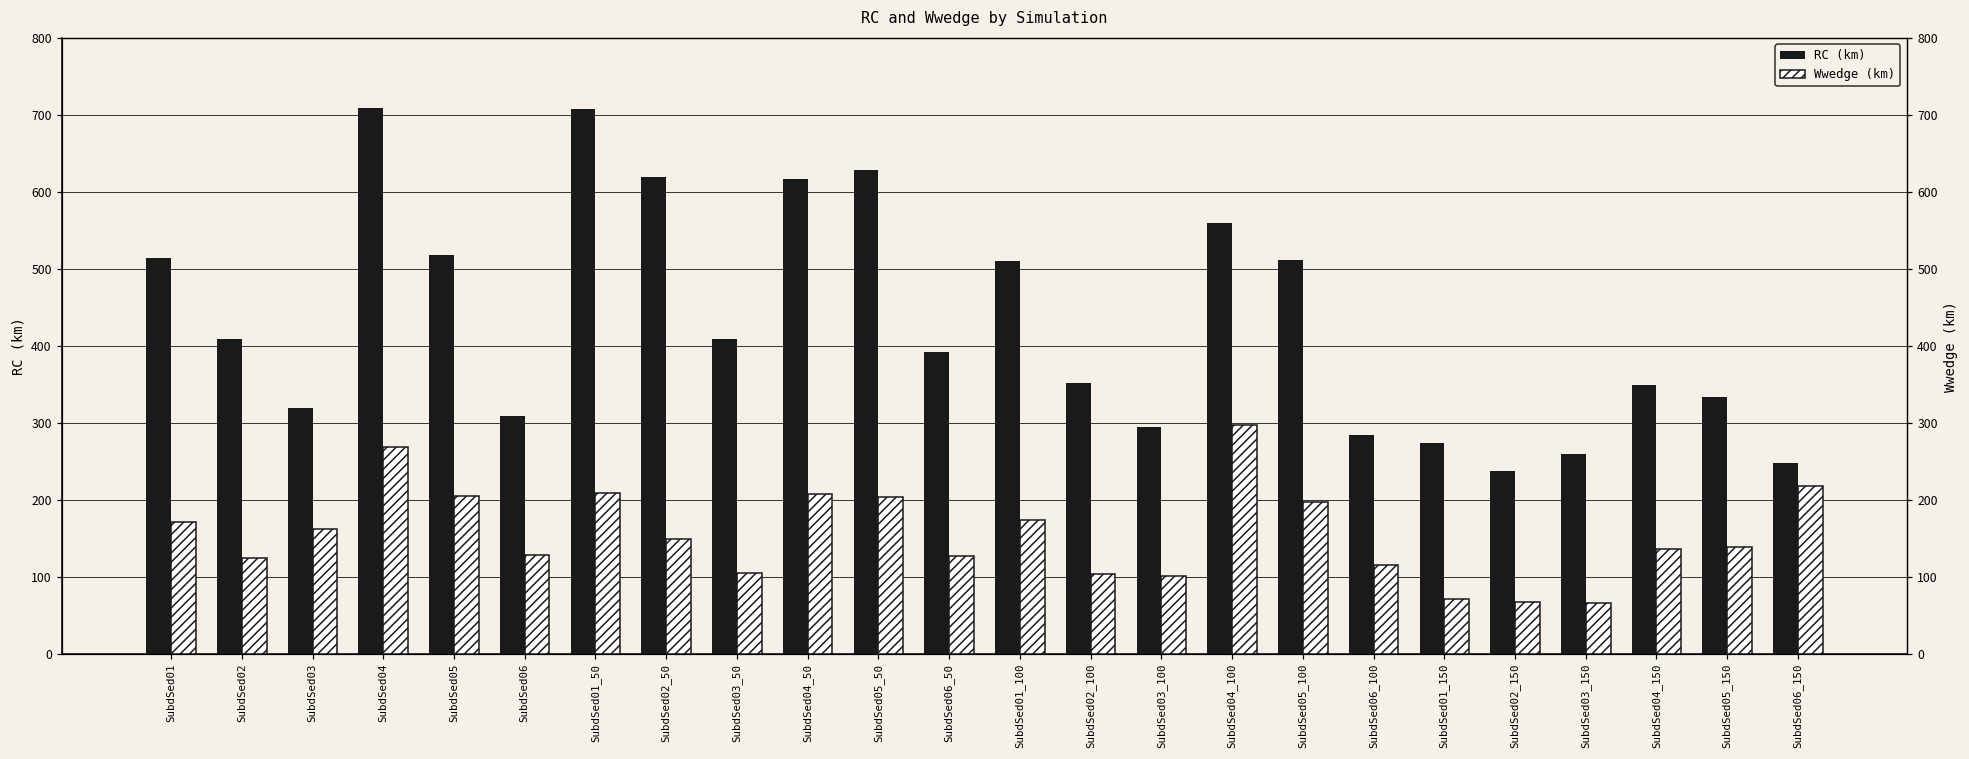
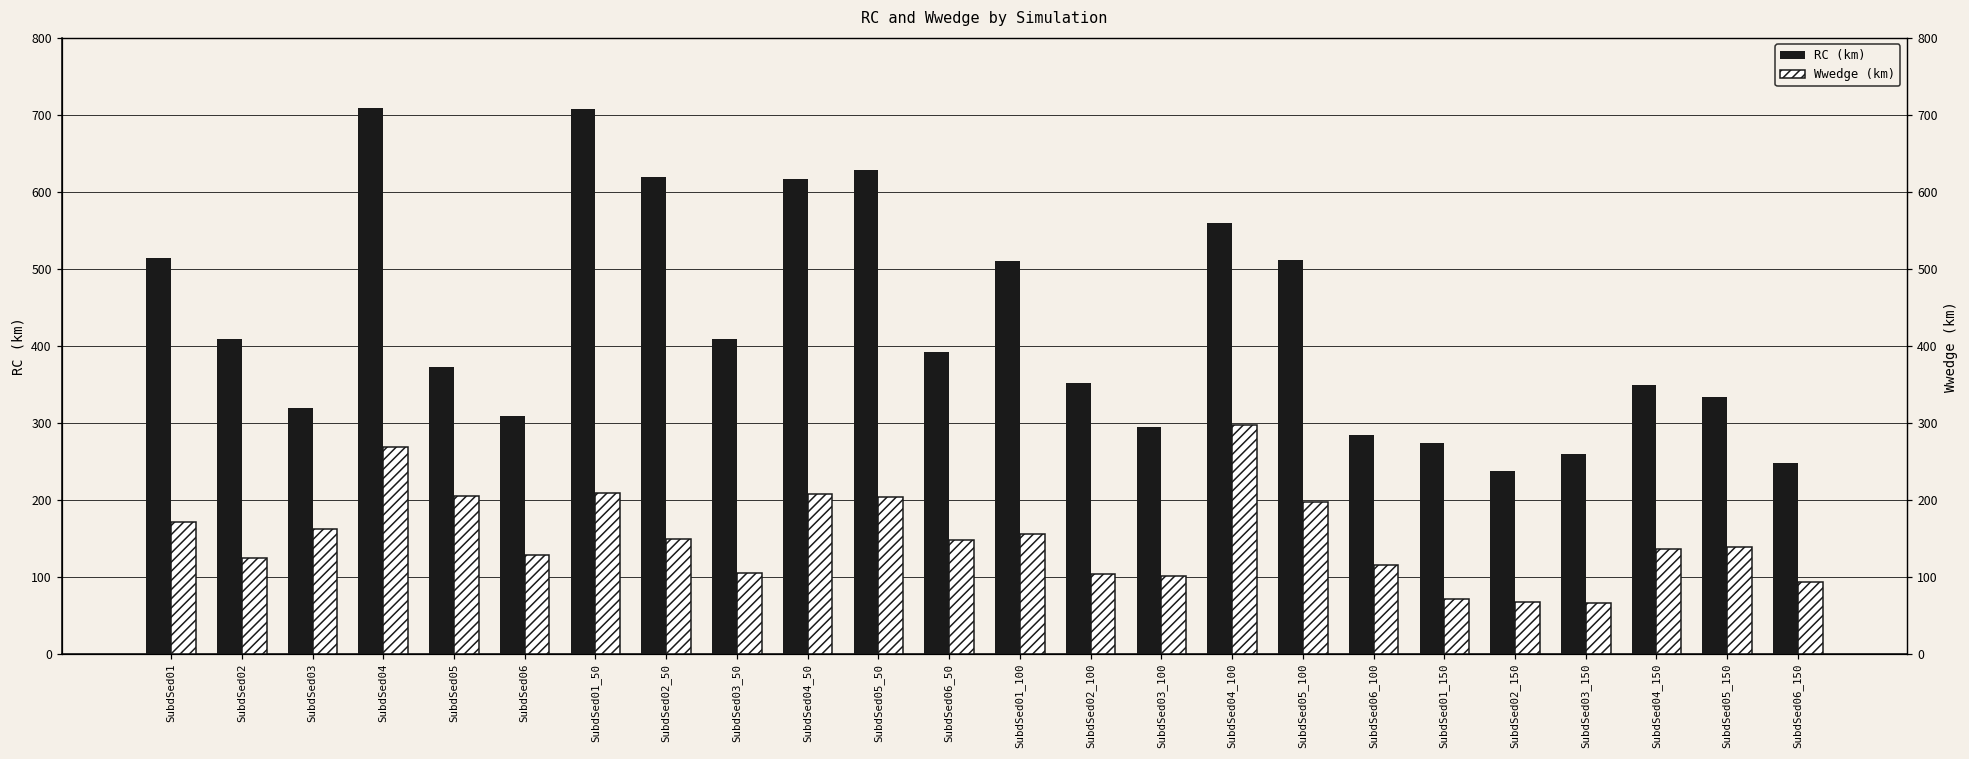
RC (km), SubdSed05: 520 -> 370
Wwedge (km), SubdSed06_50: 130 -> 150
Wwedge (km), SubdSed01_100: 170 -> 160
Wwedge (km), SubdSed06_150: 220 -> 90
